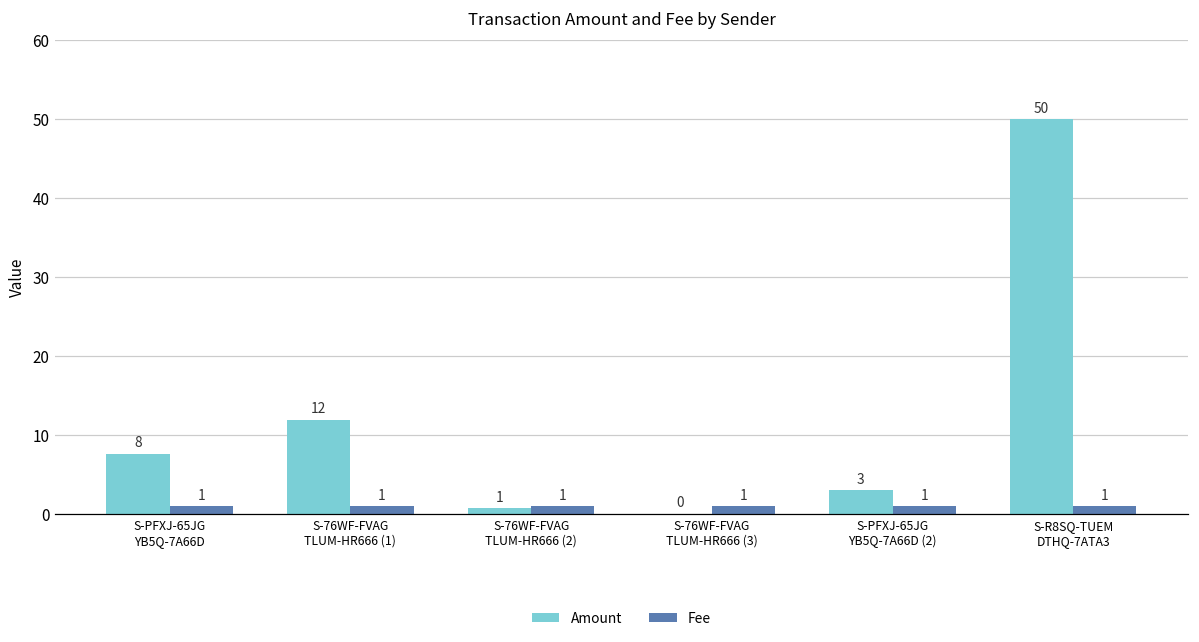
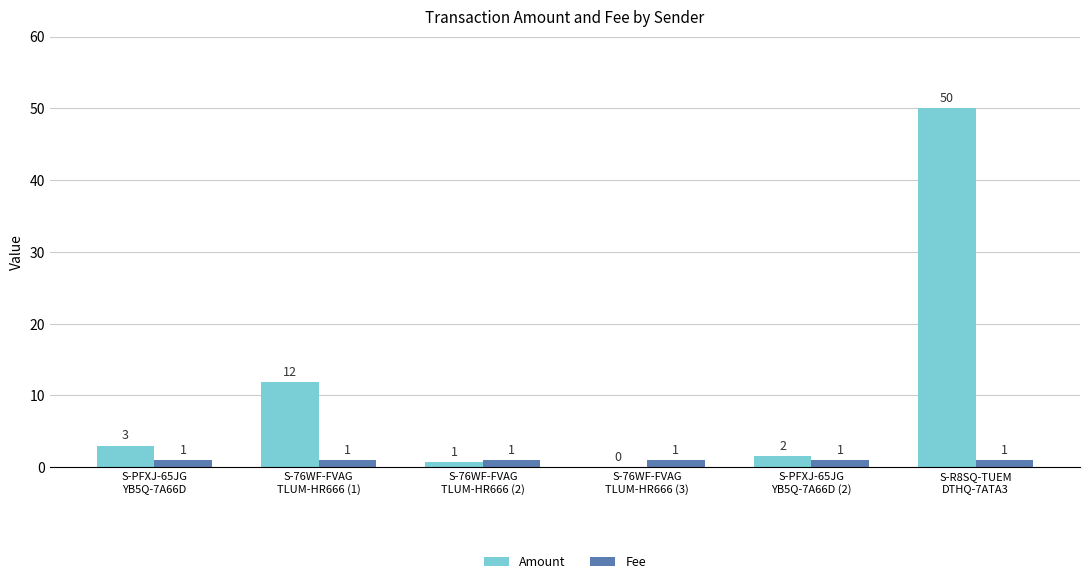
Amount, S-PFXJ-65JG YB5Q-7A66D: 8 -> 3
Amount, S-PFXJ-65JG YB5Q-7A66D (2): 3 -> 2
